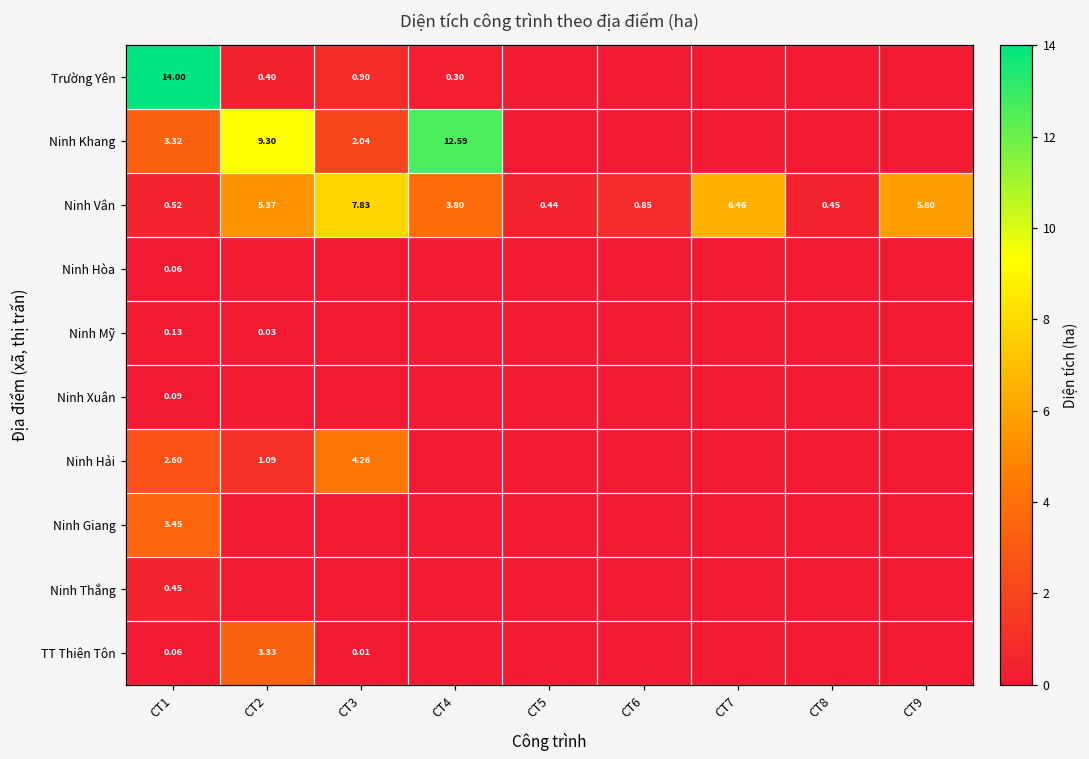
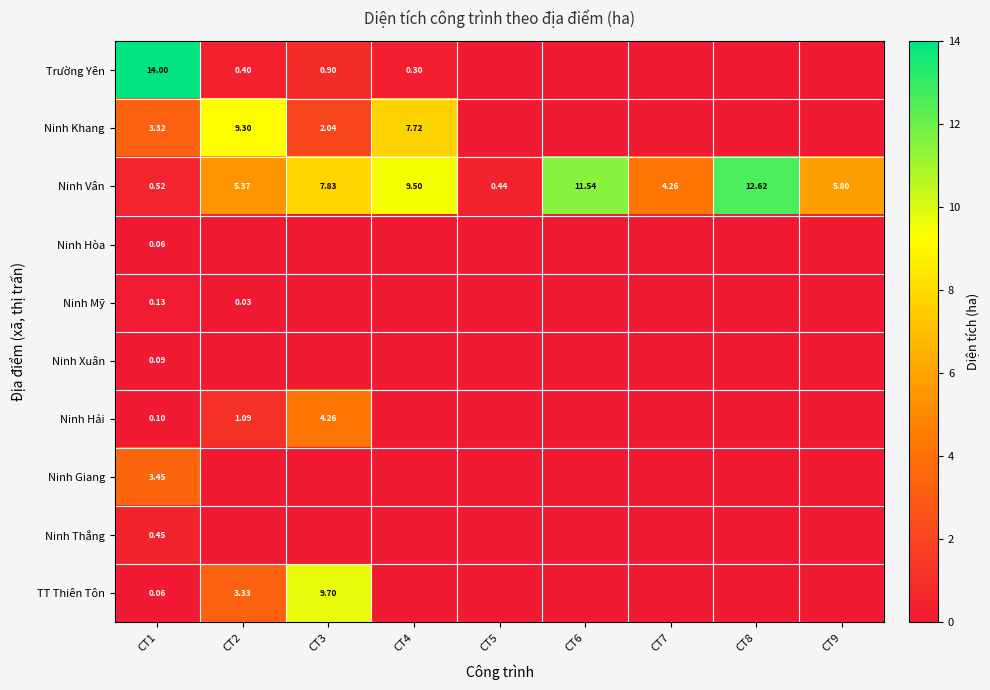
Ninh Khang, CT4: 12.59 -> 7.72
Ninh Vân, CT4: 3.80 -> 9.50
Ninh Vân, CT6: 0.85 -> 11.54
Ninh Vân, CT7: 6.46 -> 4.26
Ninh Vân, CT8: 0.45 -> 12.62
Ninh Hải, CT1: 2.60 -> 0.10
TT Thiên Tôn, CT3: 0.01 -> 9.70
